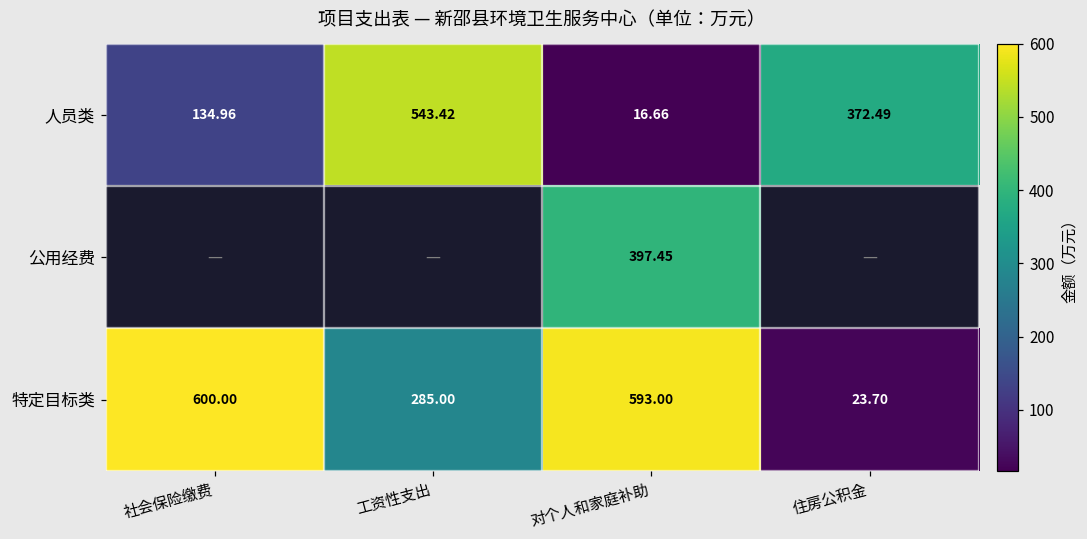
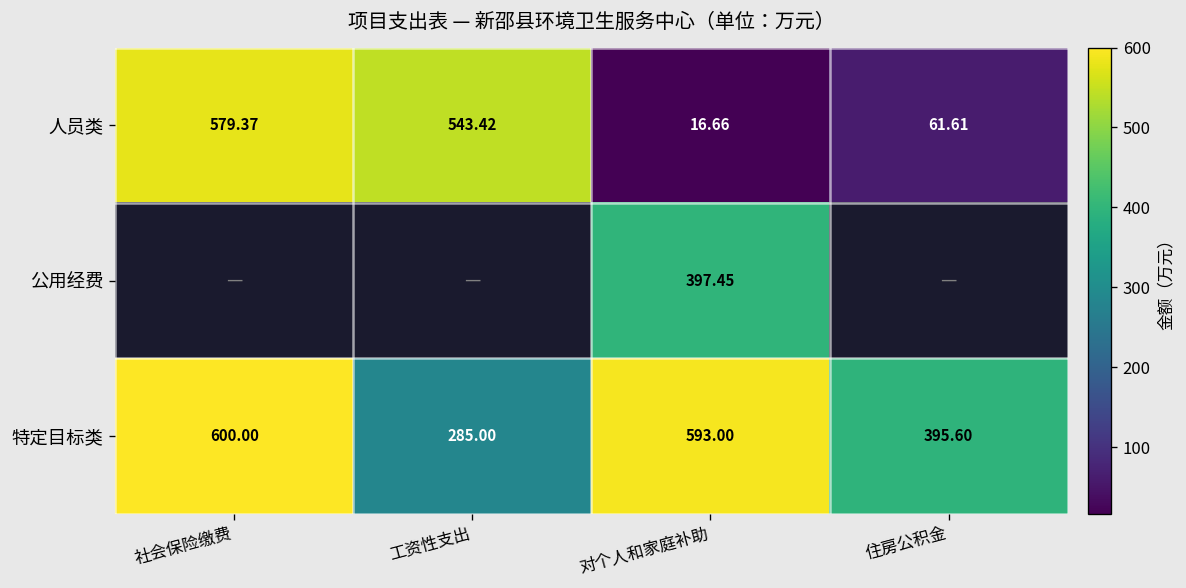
人员类, 社会保险缴费: 134.96 -> 579.37
人员类, 住房公积金: 372.49 -> 61.61
特定目标类, 住房公积金: 23.70 -> 395.60
